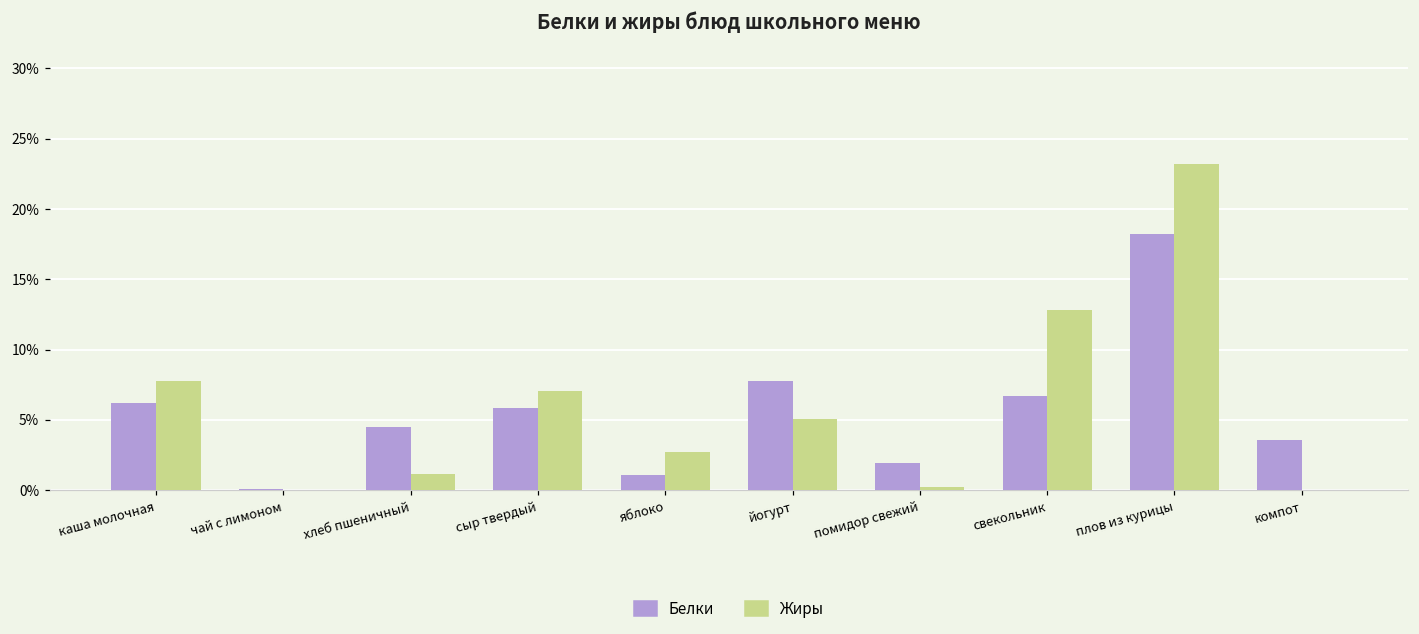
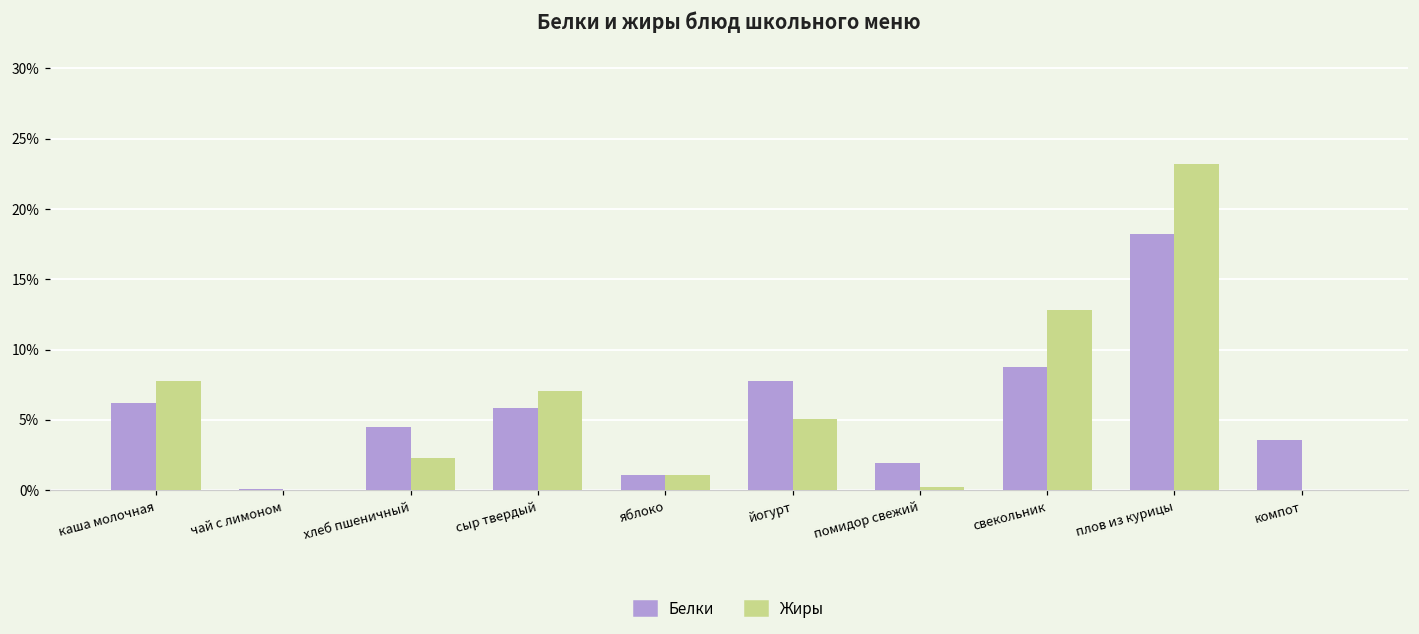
Жиры, хлеб пшеничный: 1.2% -> 2.3%
Жиры, яблоко: 2.7% -> 1.1%
Белки, свекольник: 6.7% -> 8.8%
